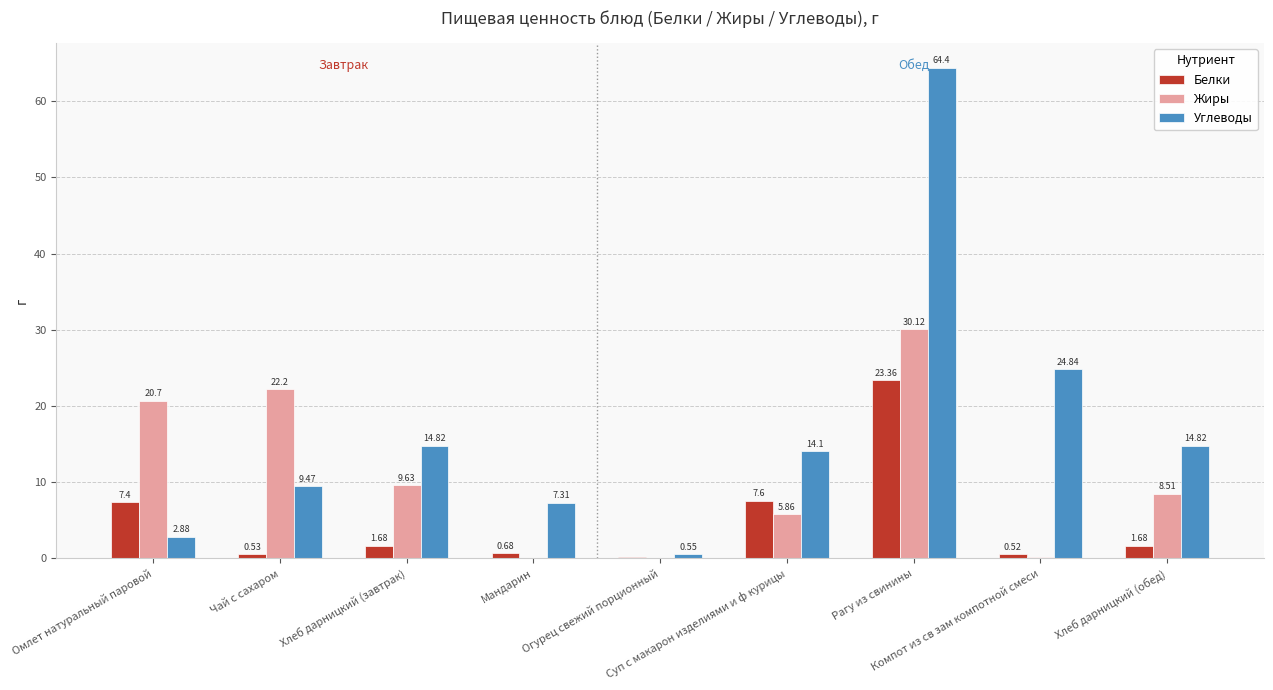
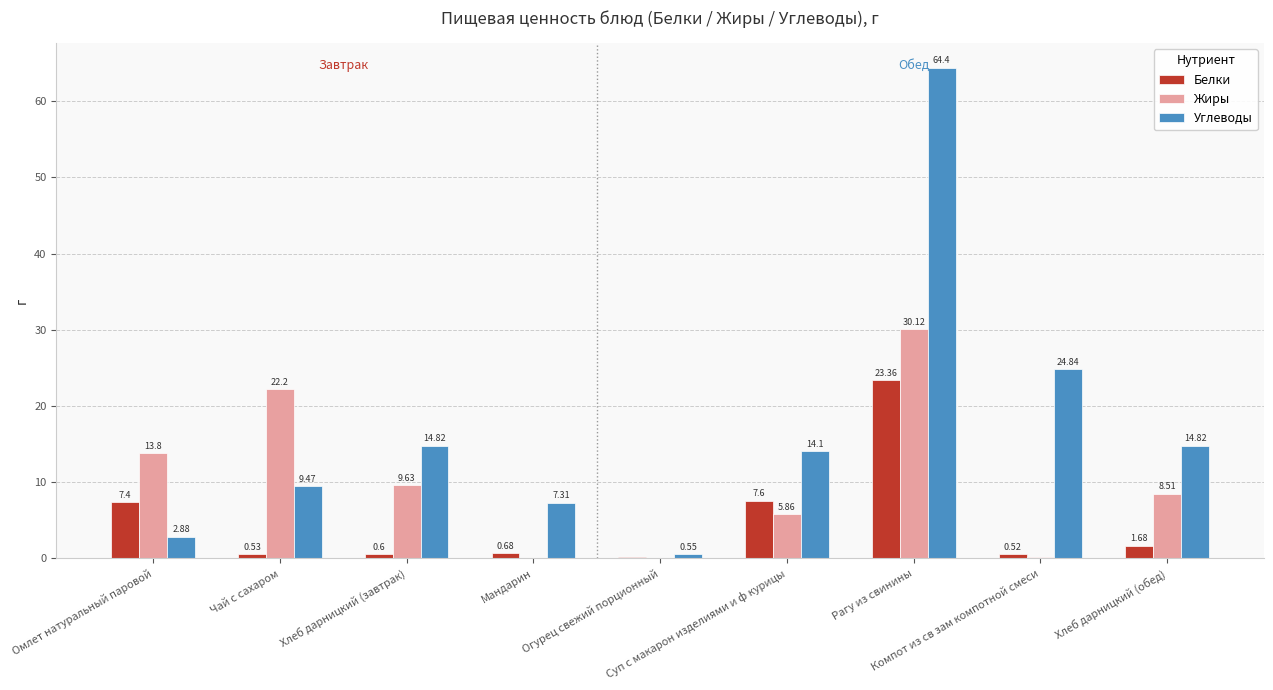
Жиры, Омлет натуральный паровой: 20.7 -> 13.8
Белки, Хлеб дарницкий (завтрак): 1.68 -> 0.6
